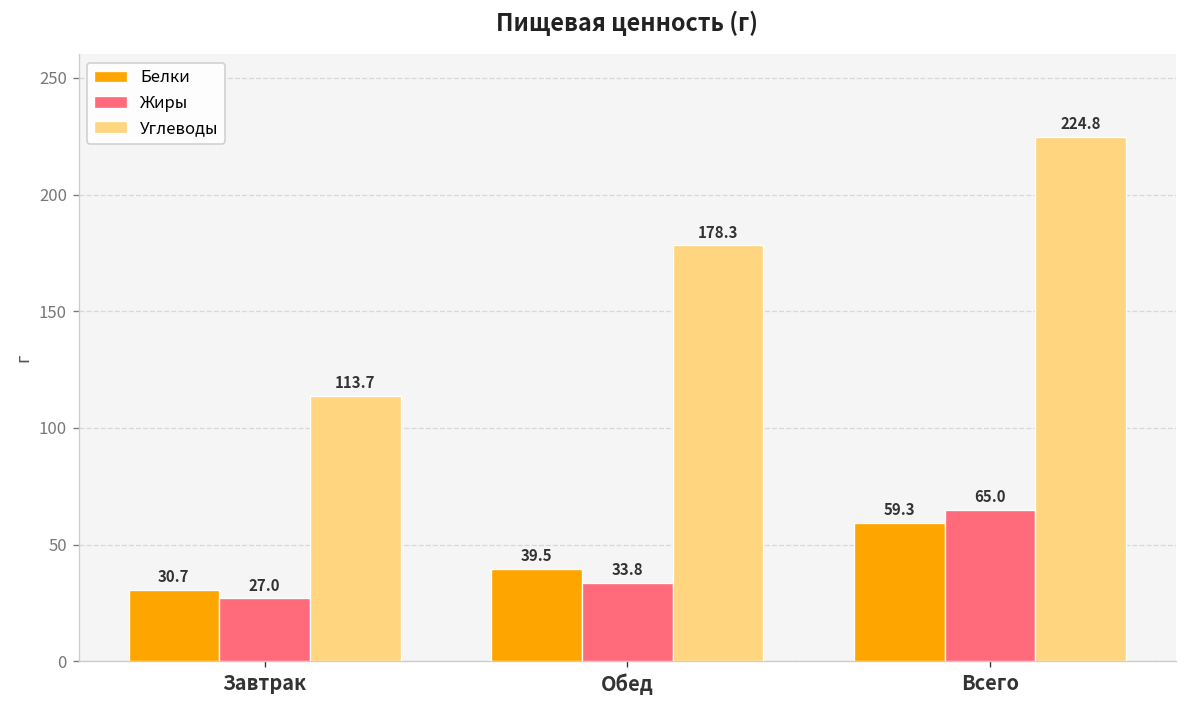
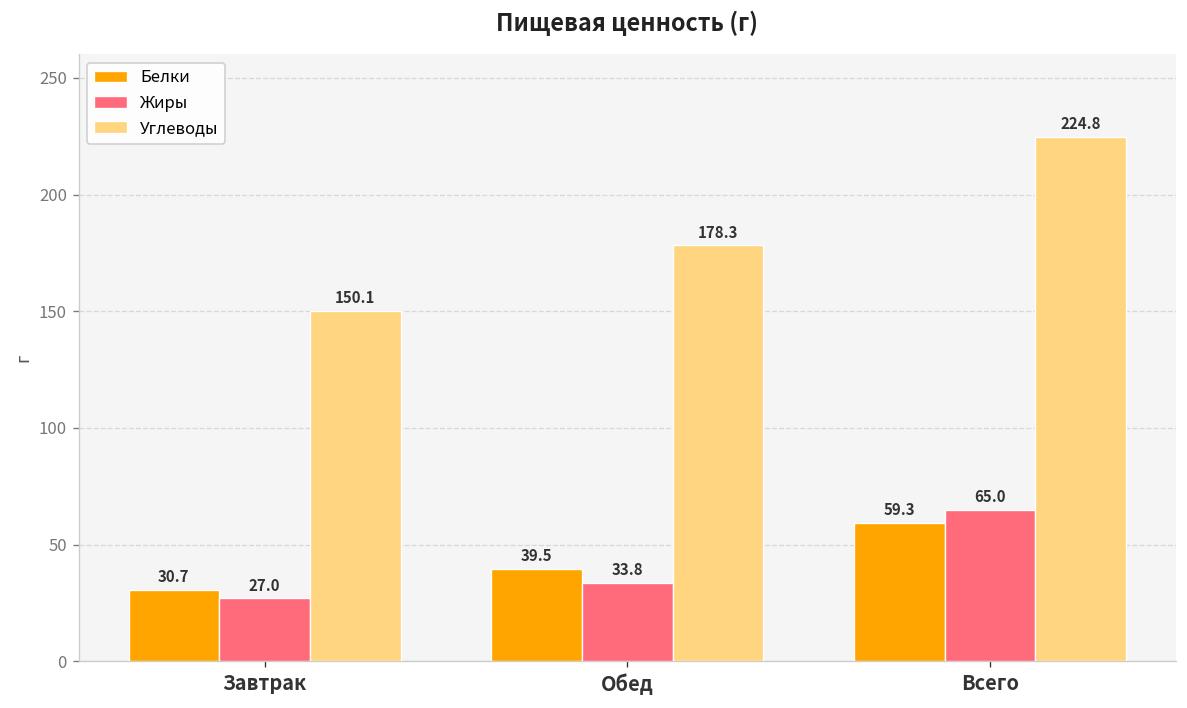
Углеводы, Завтрак: 113.7 -> 150.1
